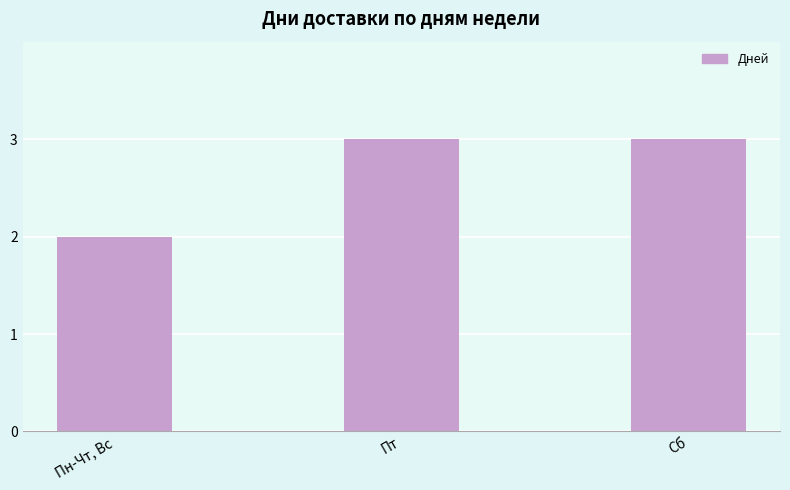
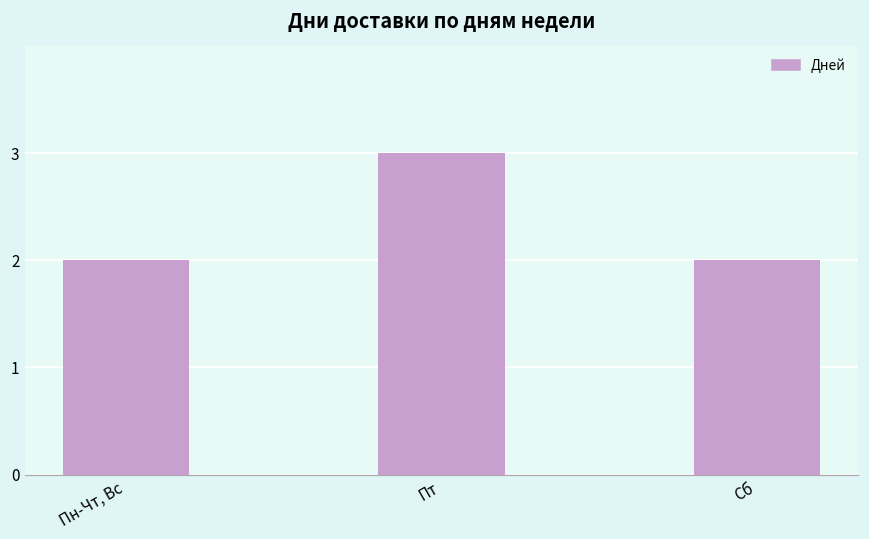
Сб: 3 -> 2
